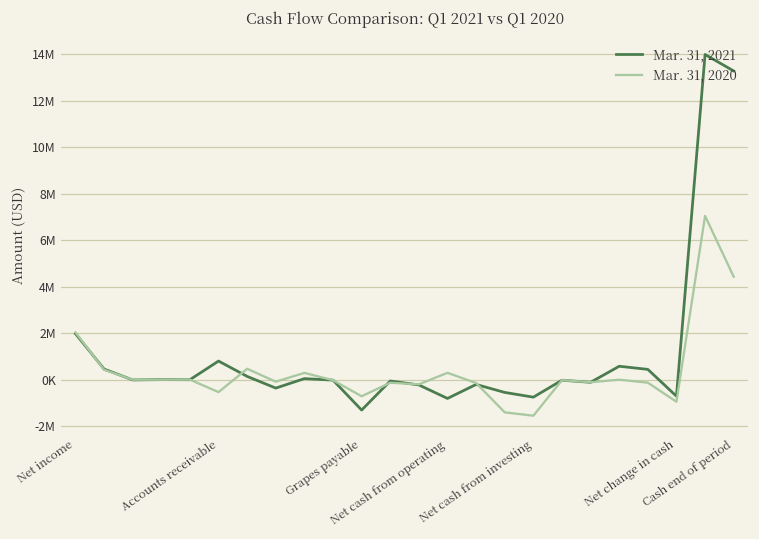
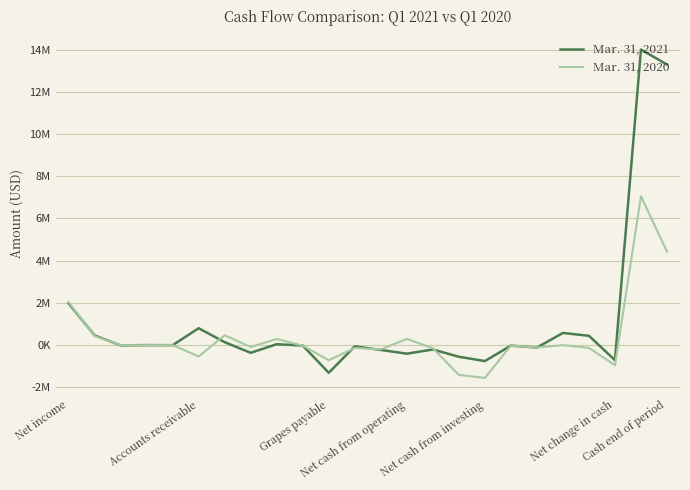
Mar. 31, 2021, Net cash from operating: -800000 -> -400000
